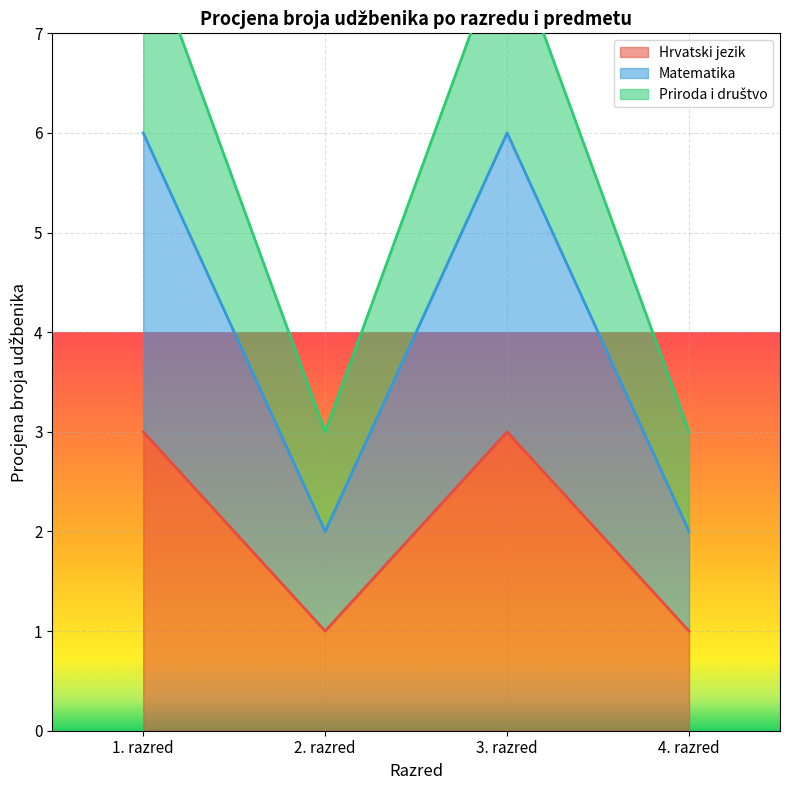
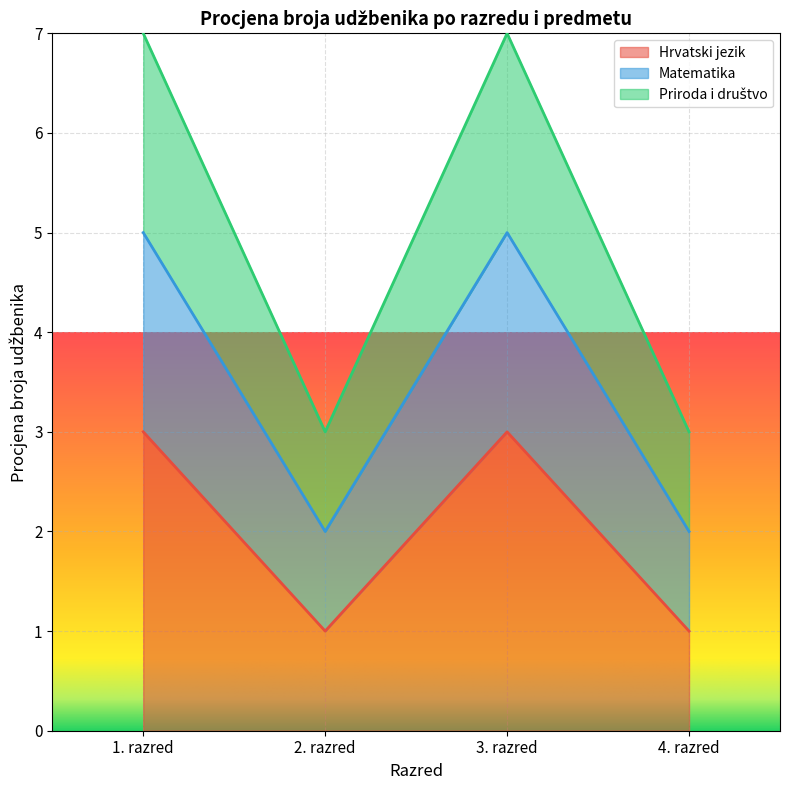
Matematika, 1. razred: 3 -> 2
Matematika, 3. razred: 3 -> 2
